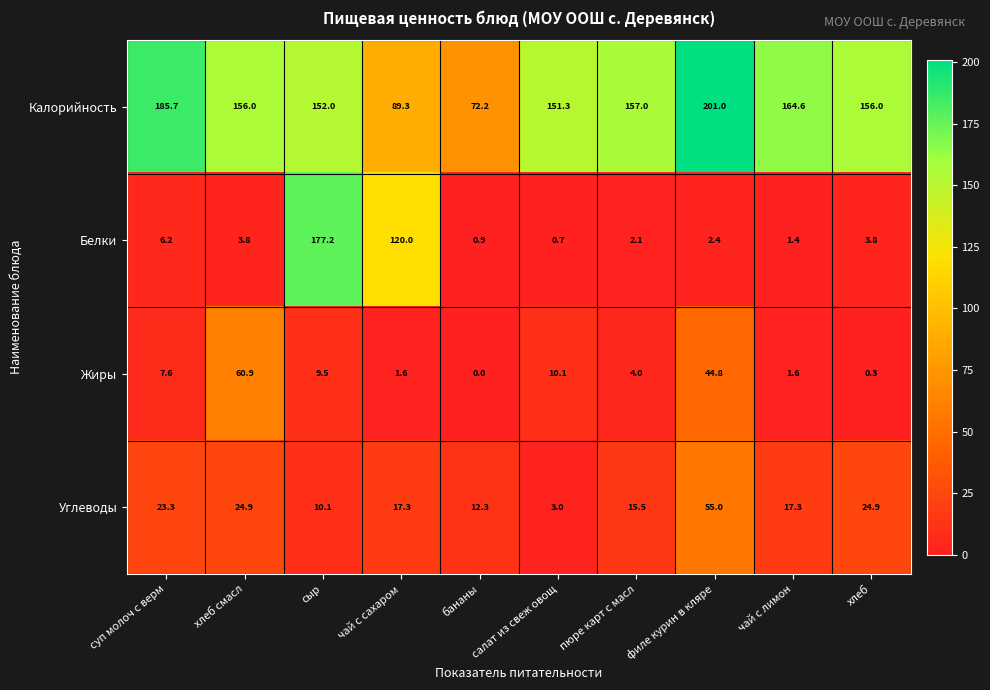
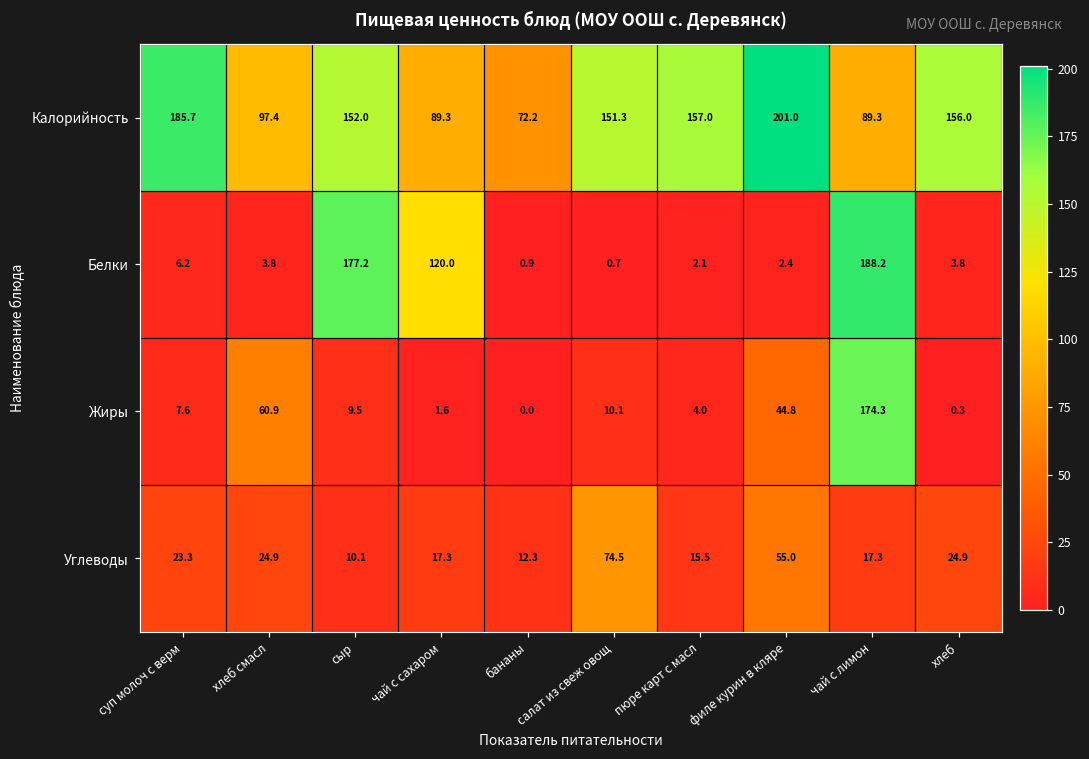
Калорийность, хлеб смасл: 156.0 -> 97.4
Калорийность, чай с лимон: 164.6 -> 89.3
Белки, чай с лимон: 1.4 -> 188.2
Жиры, чай с лимон: 1.6 -> 174.3
Углеводы, салат из свеж овощ: 3.0 -> 74.5
